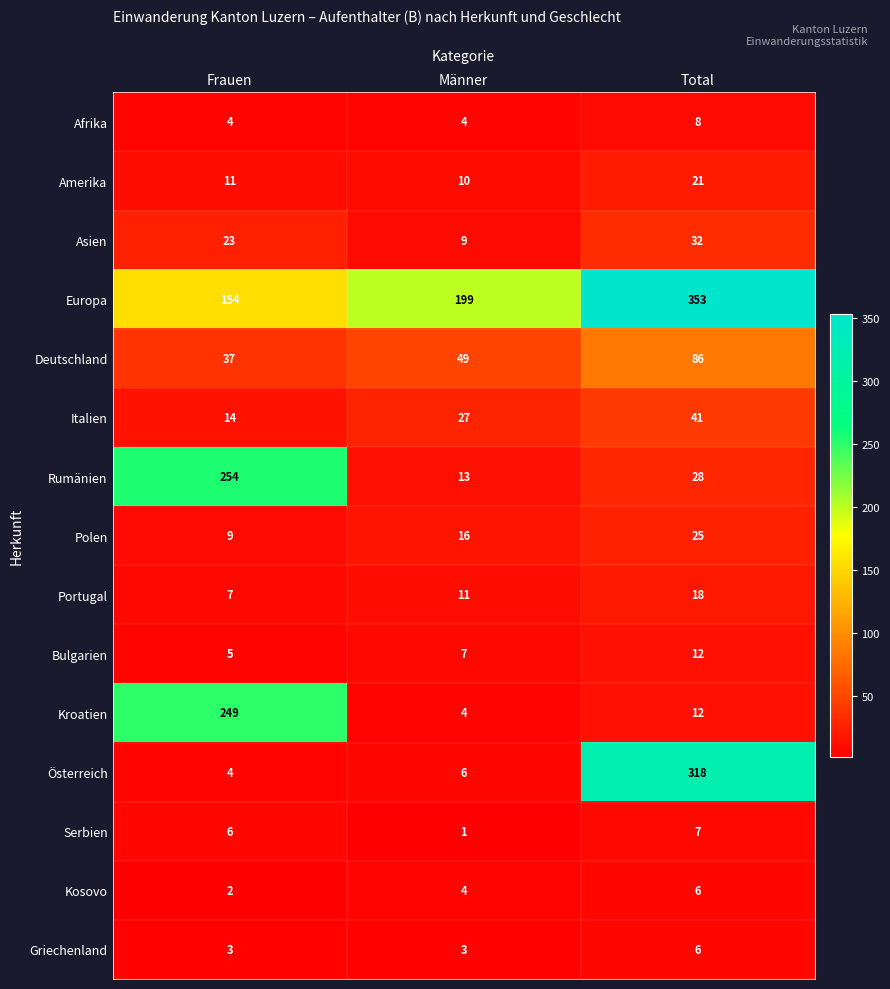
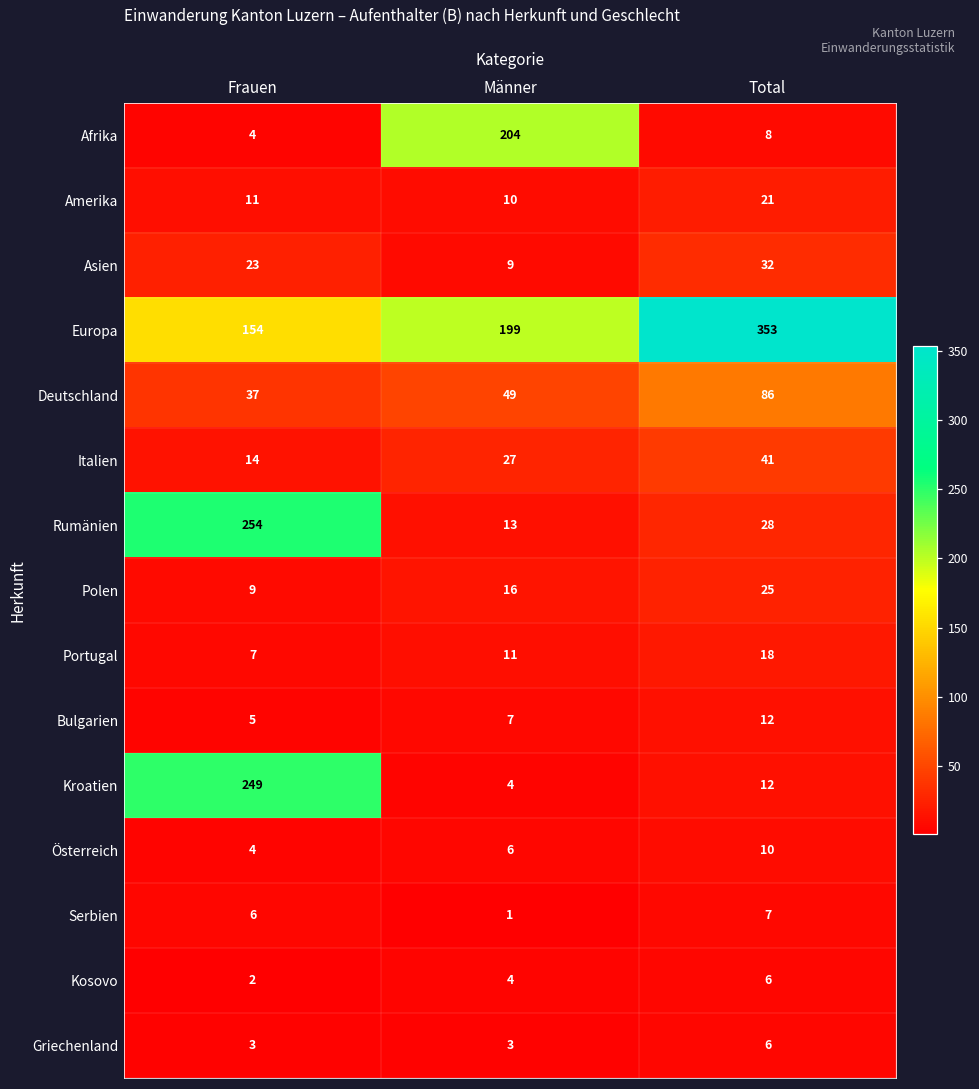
Afrika, Männer: 4 -> 204
Österreich, Total: 318 -> 10
